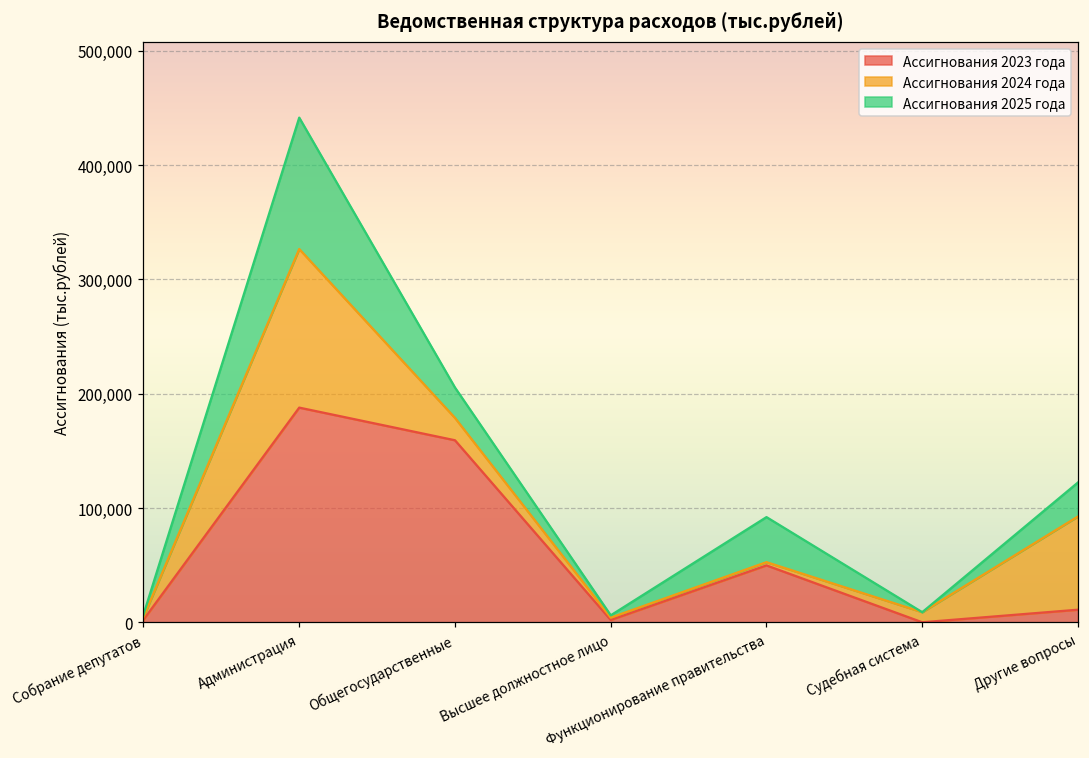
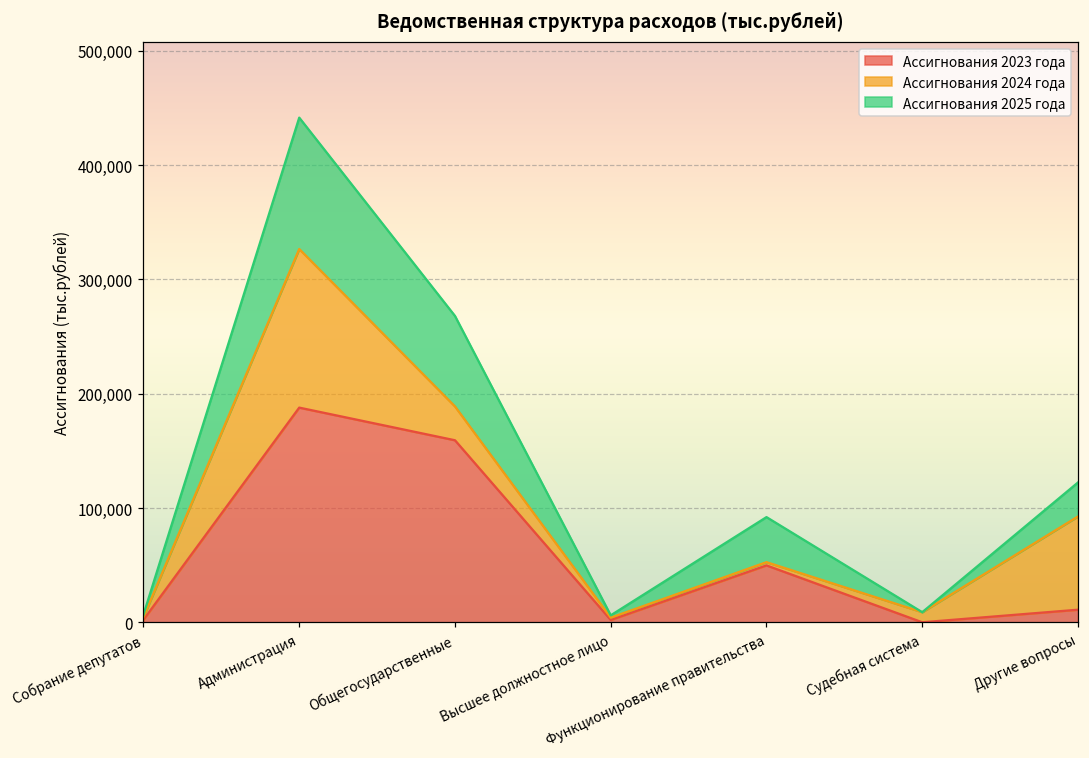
Ассигнования 2024 года, Общегосударственные: 20,000 -> 30,000
Ассигнования 2025 года, Общегосударственные: 27,000 -> 79,000
